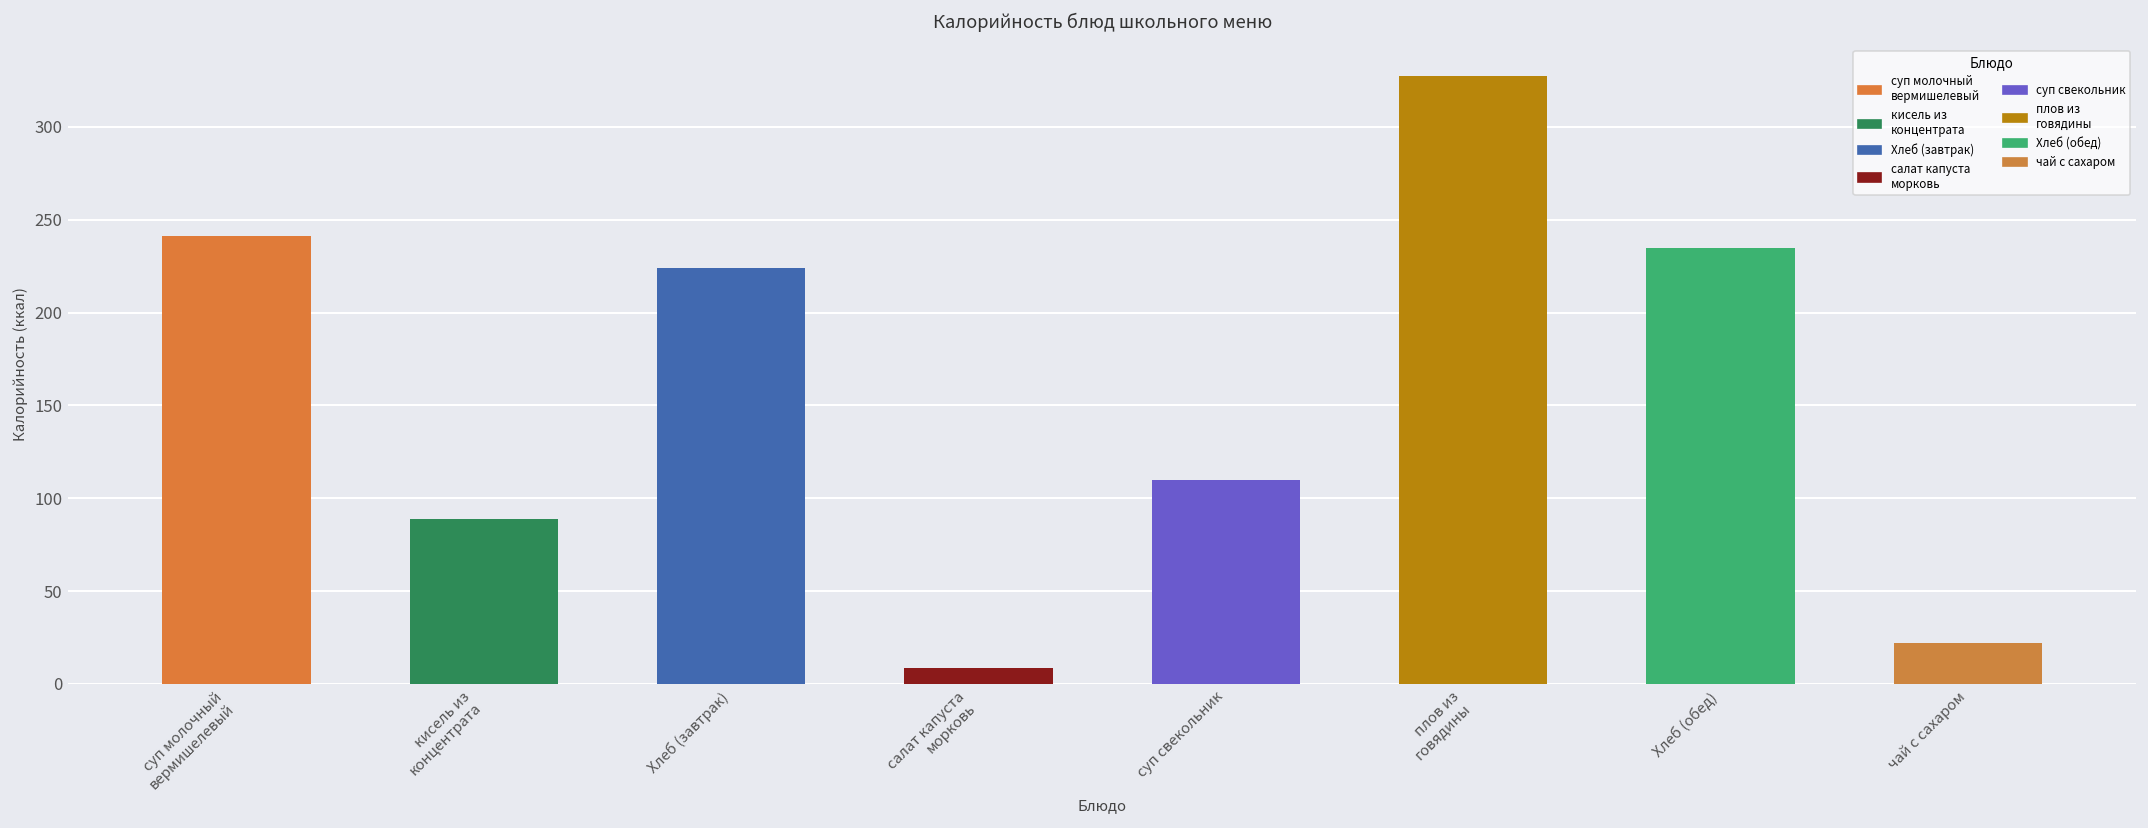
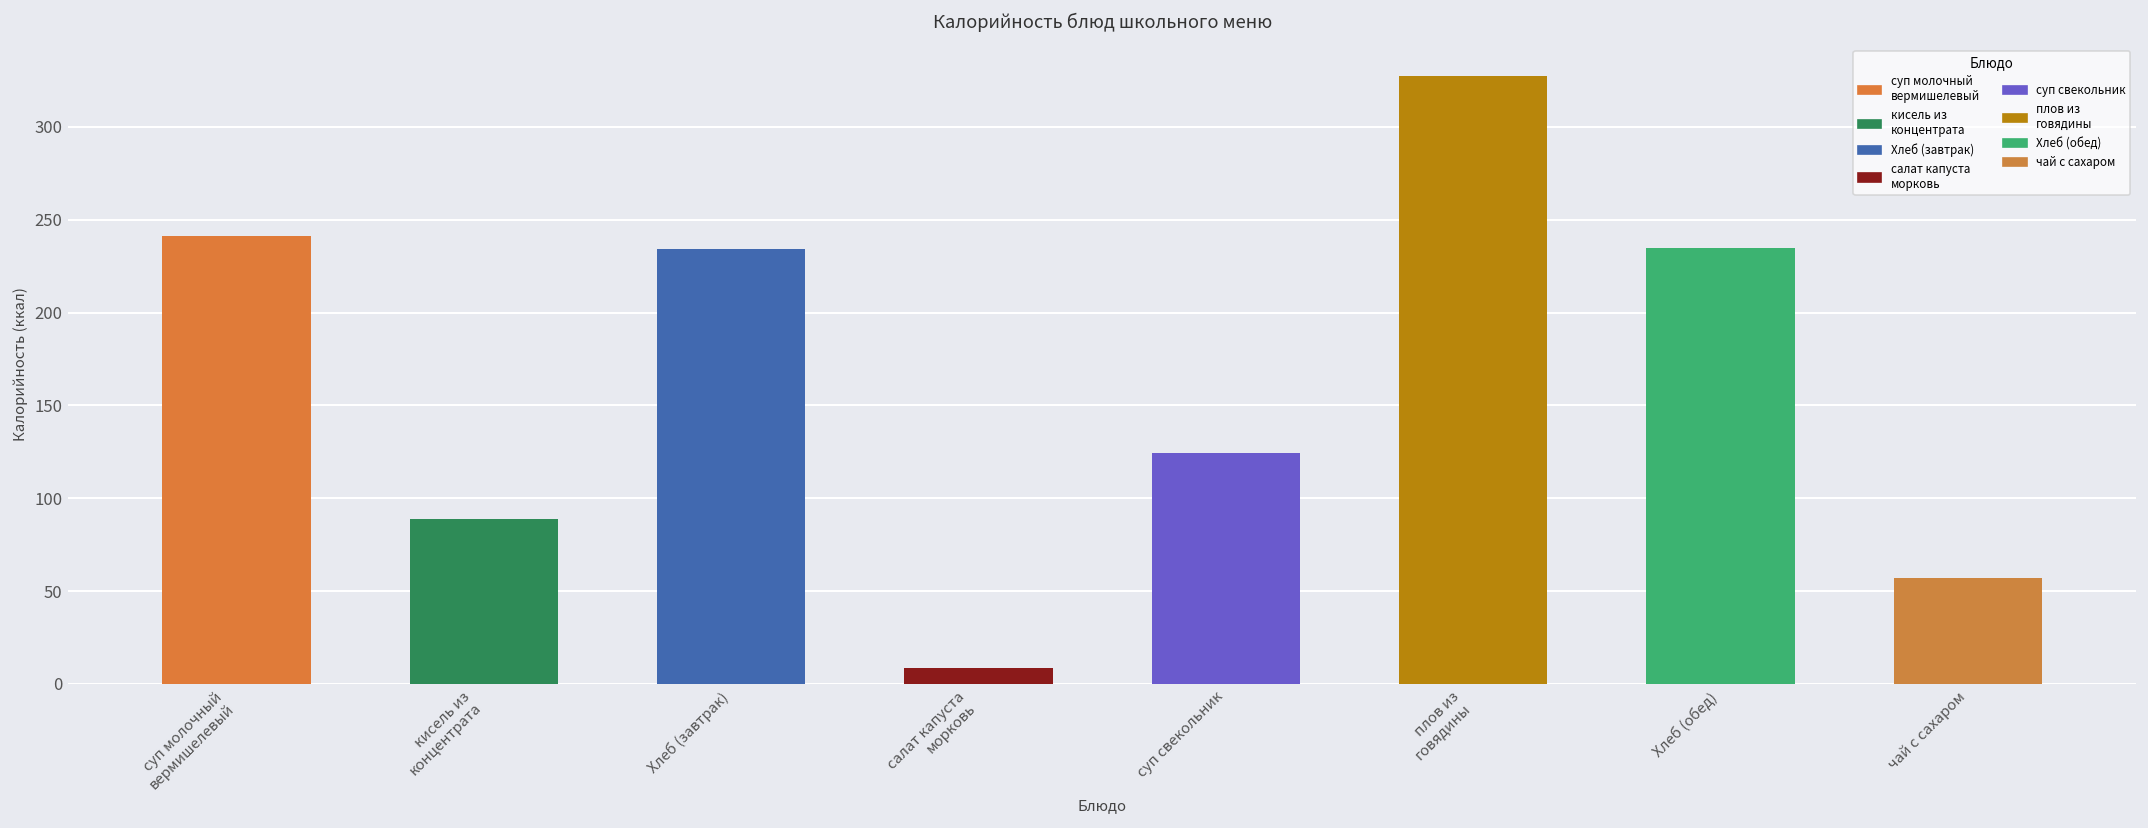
Хлеб (завтрак): 224 -> 234
суп свекольник: 110 -> 124
чай с сахаром: 22 -> 57
